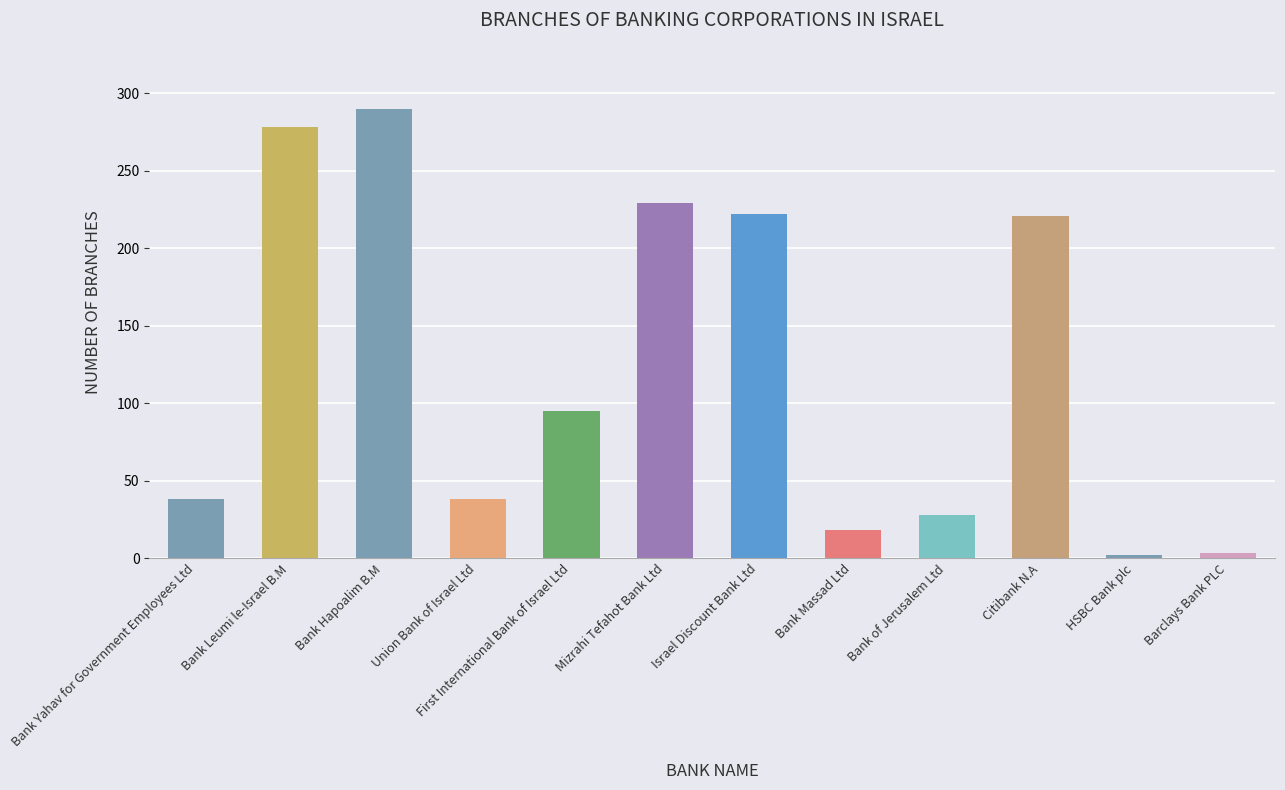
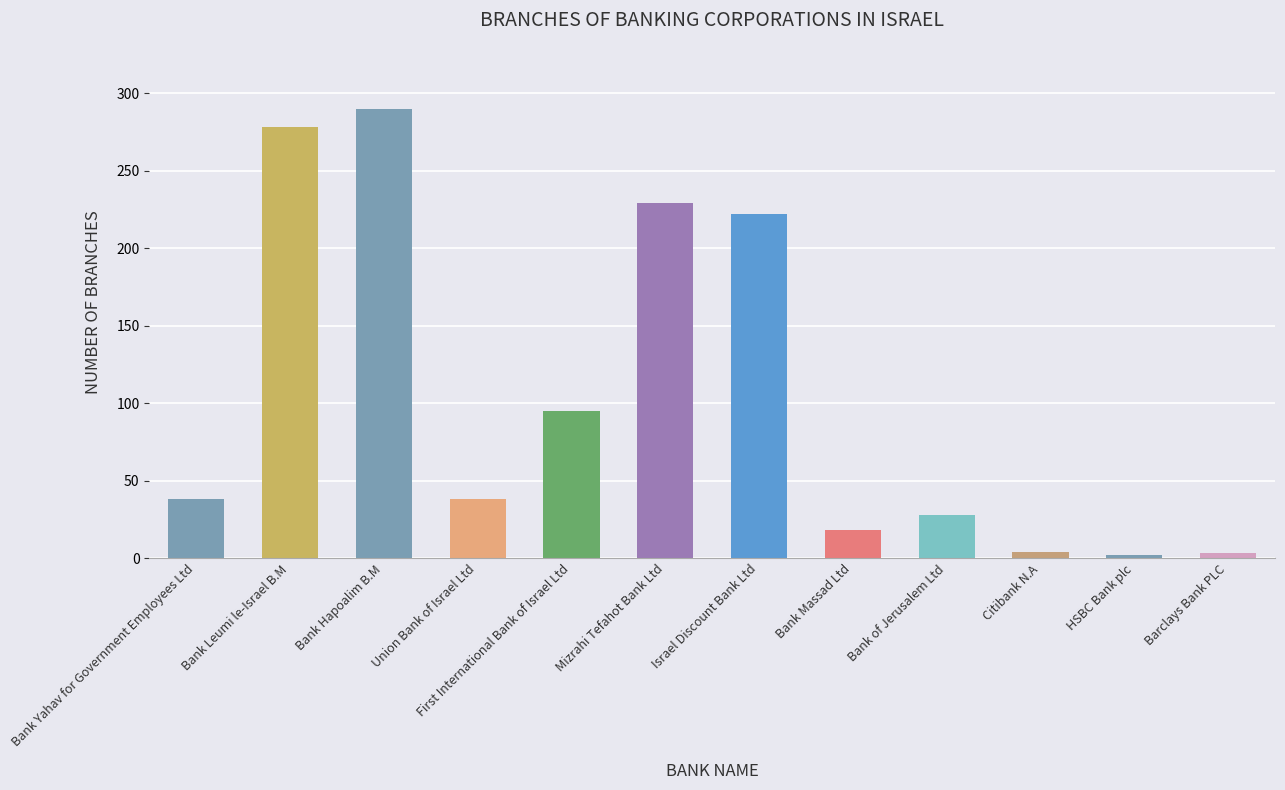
Citibank N.A: 221 -> 4
